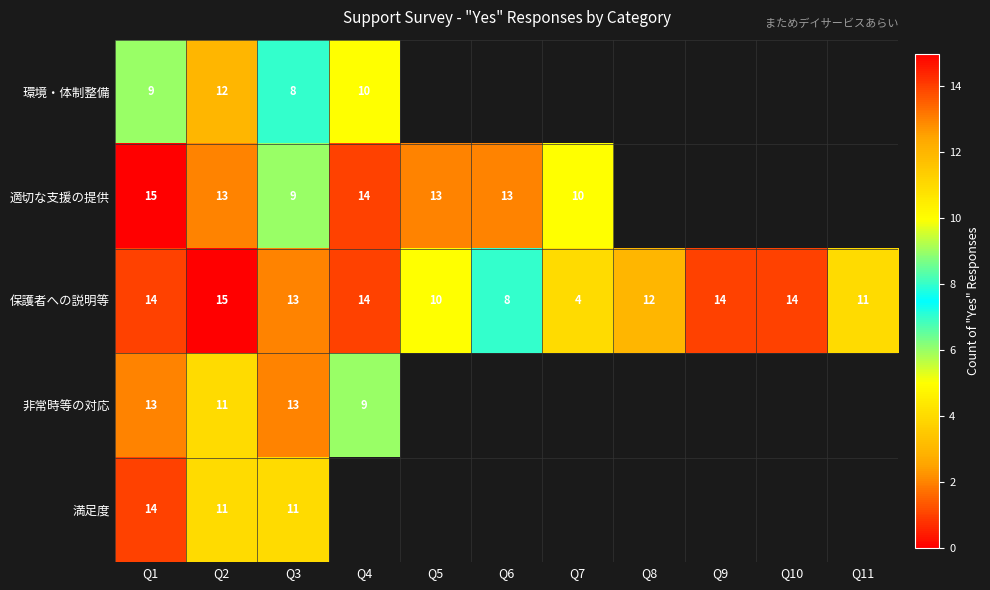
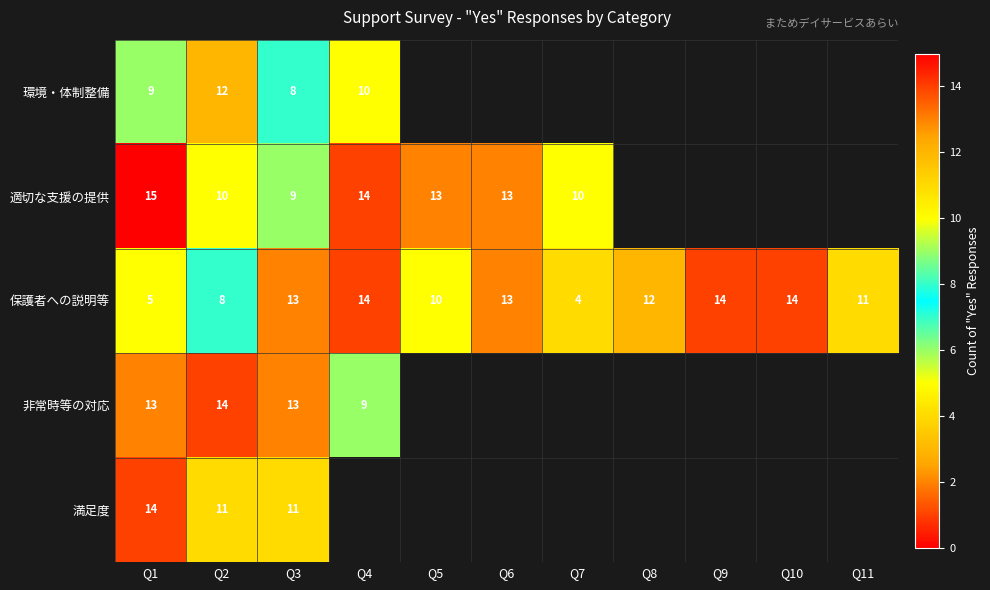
適切な支援の提供, Q2: 13 -> 10
保護者への説明等, Q1: 14 -> 5
保護者への説明等, Q2: 15 -> 8
保護者への説明等, Q6: 8 -> 13
非常時等の対応, Q2: 11 -> 14
